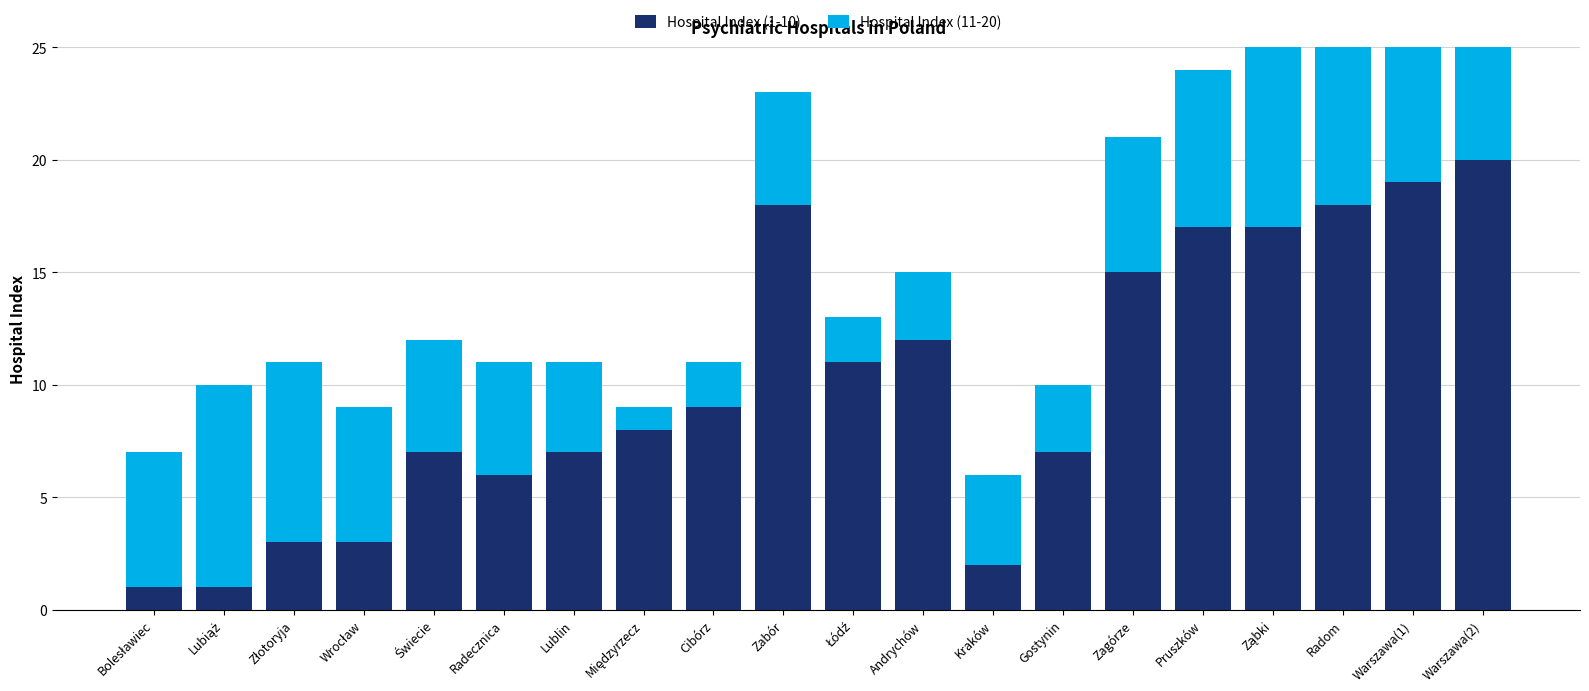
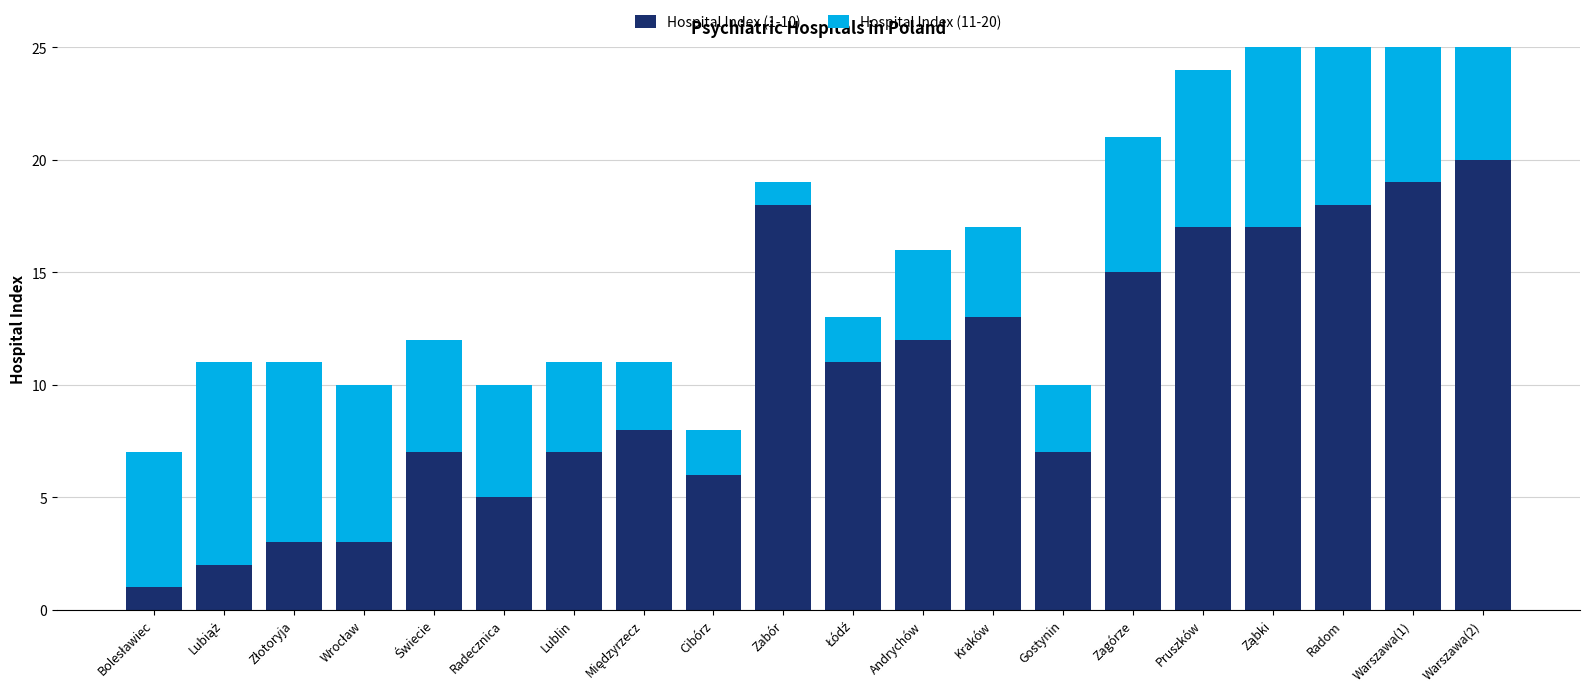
Hospital Index (1-10), Lubiąż: 1 -> 2
Hospital Index (11-20), Wrocław: 6 -> 7
Hospital Index (1-10), Radecznica: 6 -> 5
Hospital Index (11-20), Międzyrzecz: 1 -> 3
Hospital Index (1-10), Cibórz: 9 -> 6
Hospital Index (11-20), Zabór: 5 -> 1
Hospital Index (11-20), Andrychów: 3 -> 4
Hospital Index (1-10), Kraków: 2 -> 13
